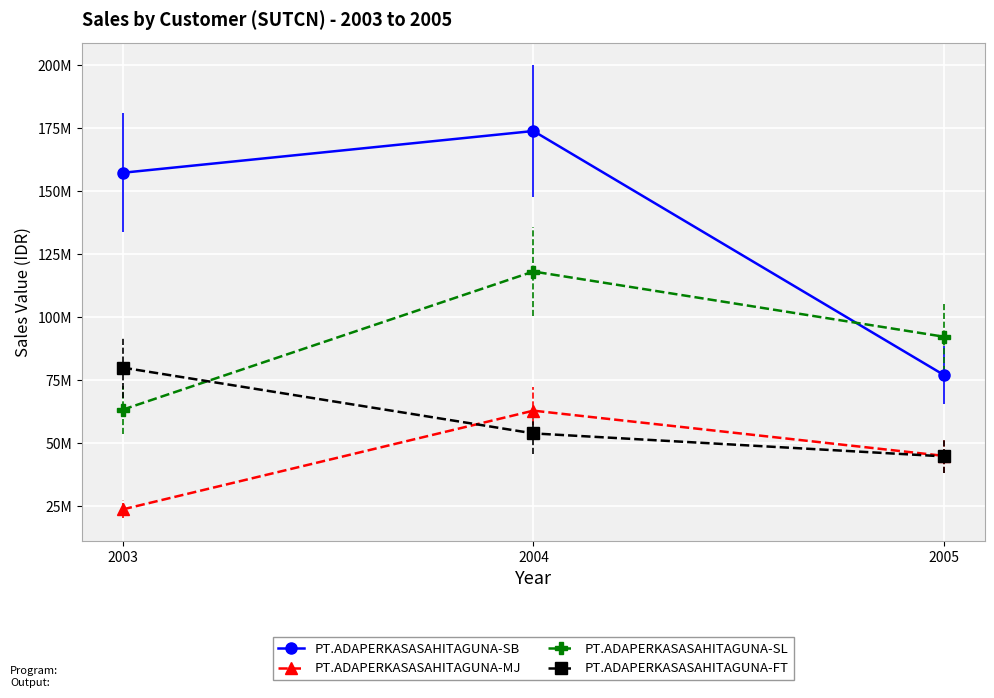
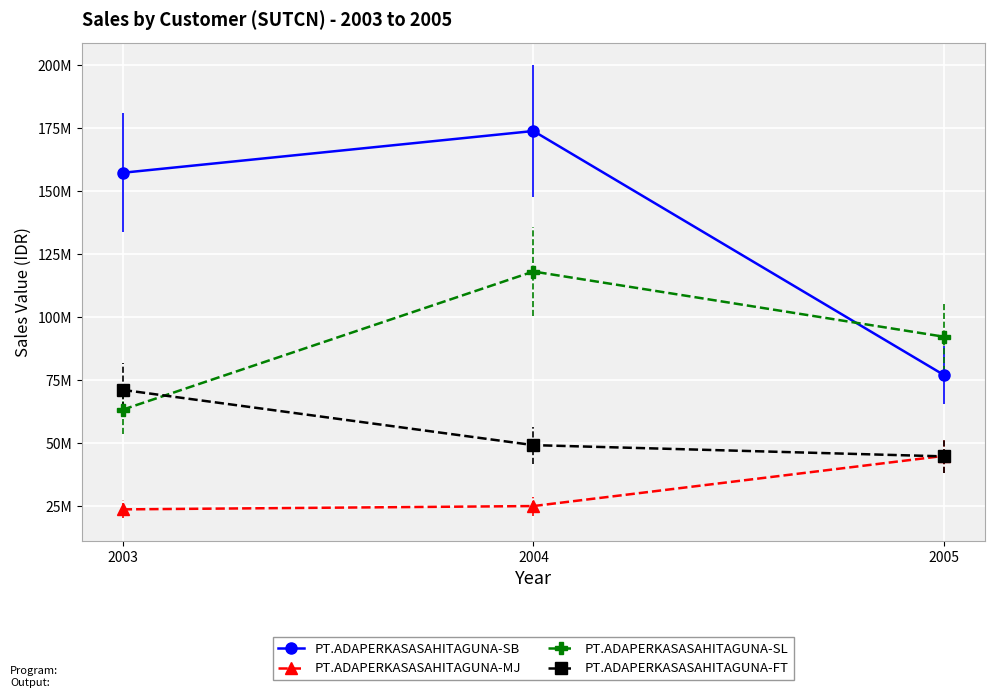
PT.ADAPERKASASAHITAGUNA-FT, 2003: 80000000 -> 71000000
PT.ADAPERKASASAHITAGUNA-MJ, 2004: 63000000 -> 25000000
PT.ADAPERKASASAHITAGUNA-FT, 2004: 54000000 -> 49000000
